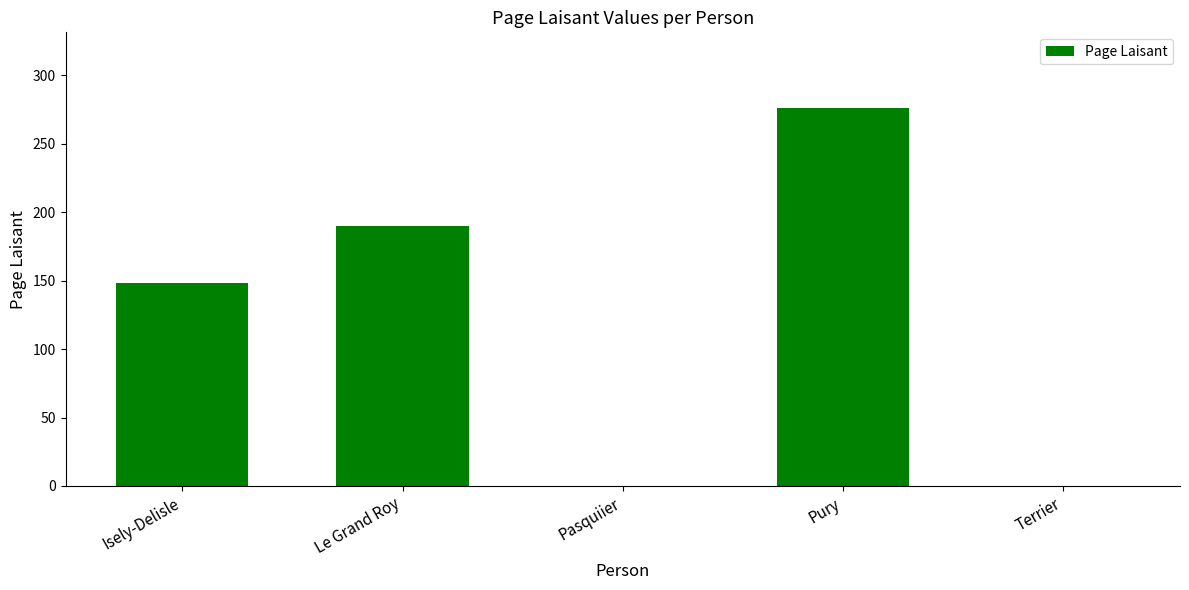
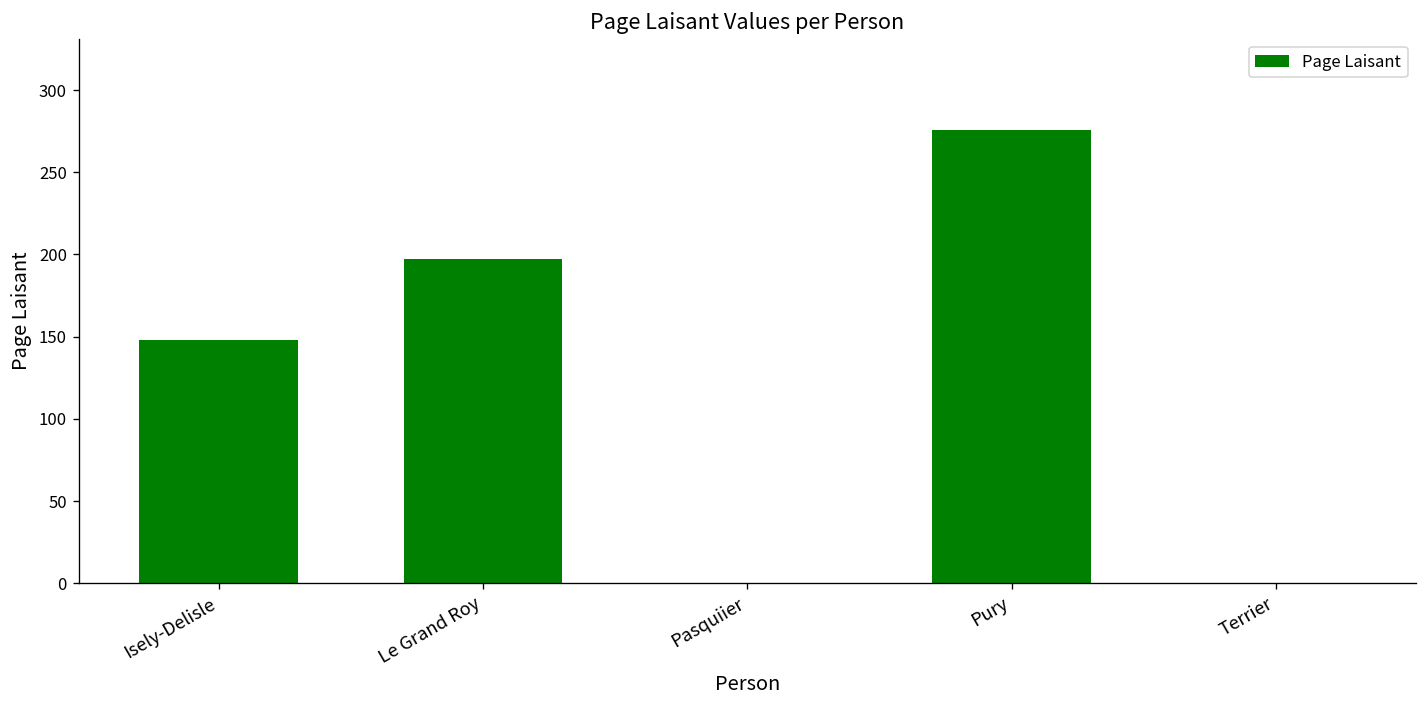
Le Grand Roy: 190 -> 197
